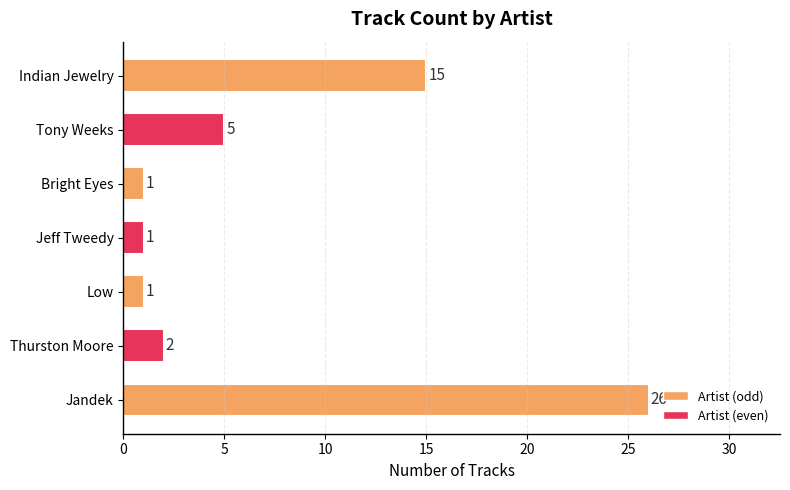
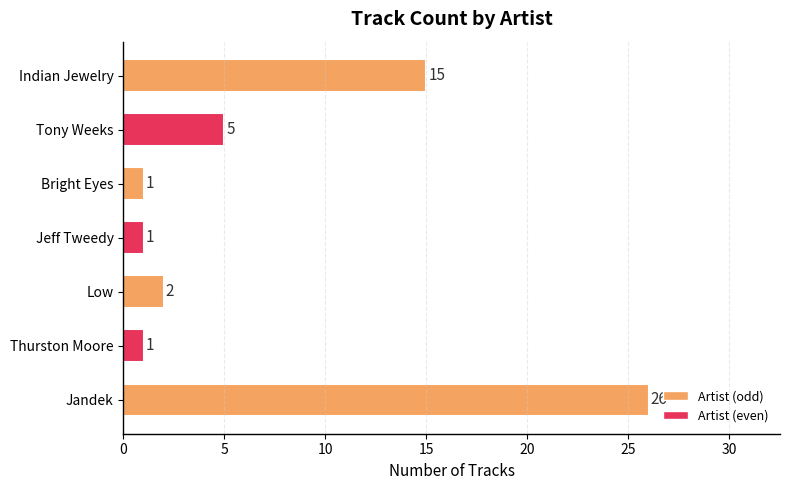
Low: 1 -> 2
Thurston Moore: 2 -> 1
